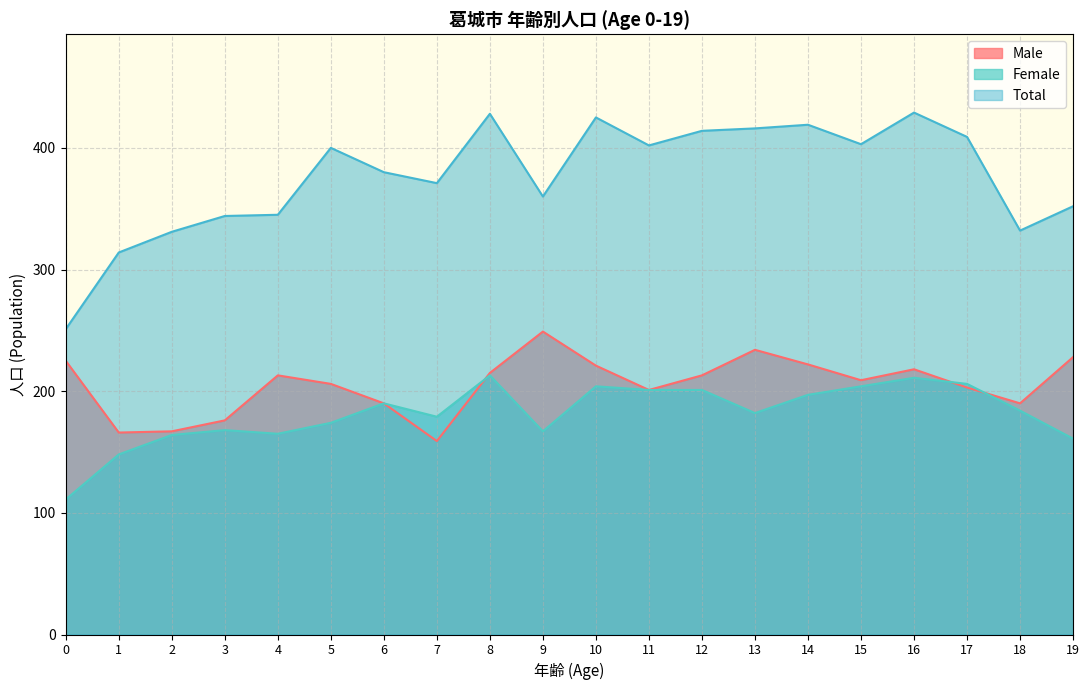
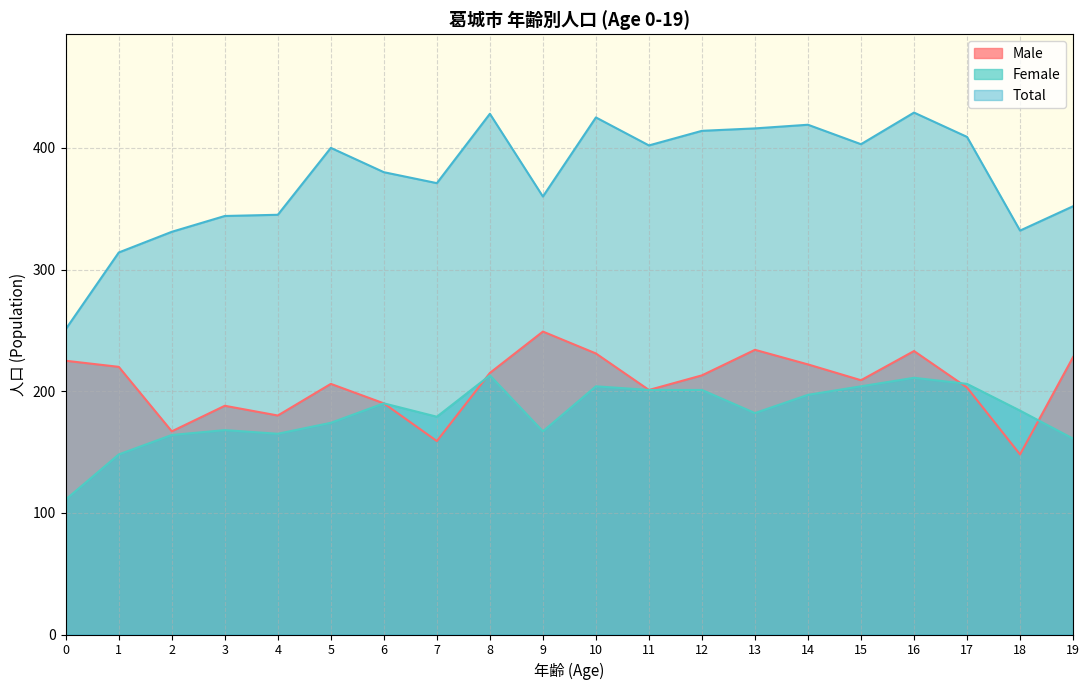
Male, 1: 166 -> 220
Male, 3: 176 -> 188
Male, 4: 213 -> 180
Male, 10: 221 -> 231
Male, 16: 218 -> 233
Male, 18: 190 -> 148
